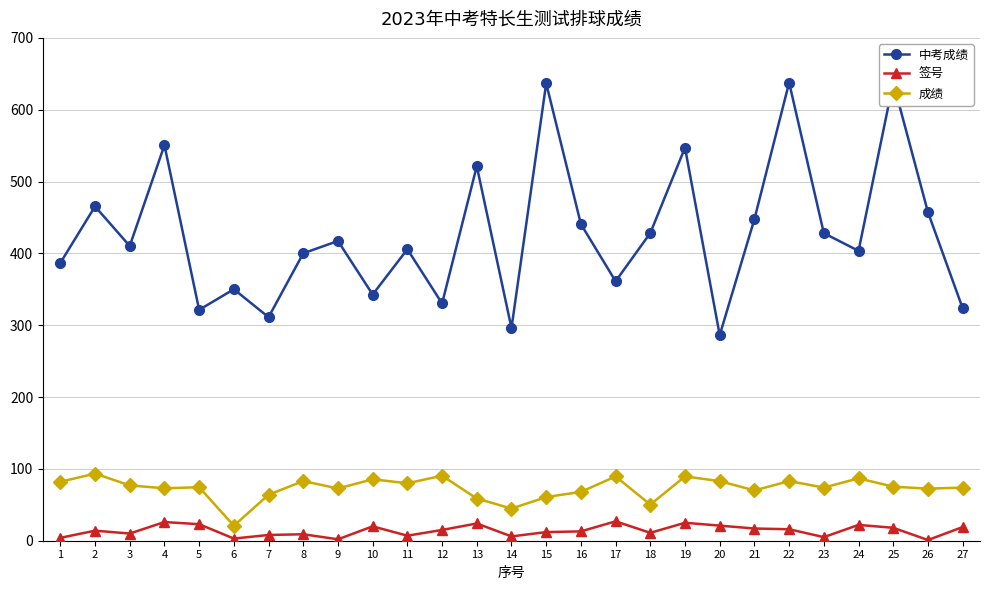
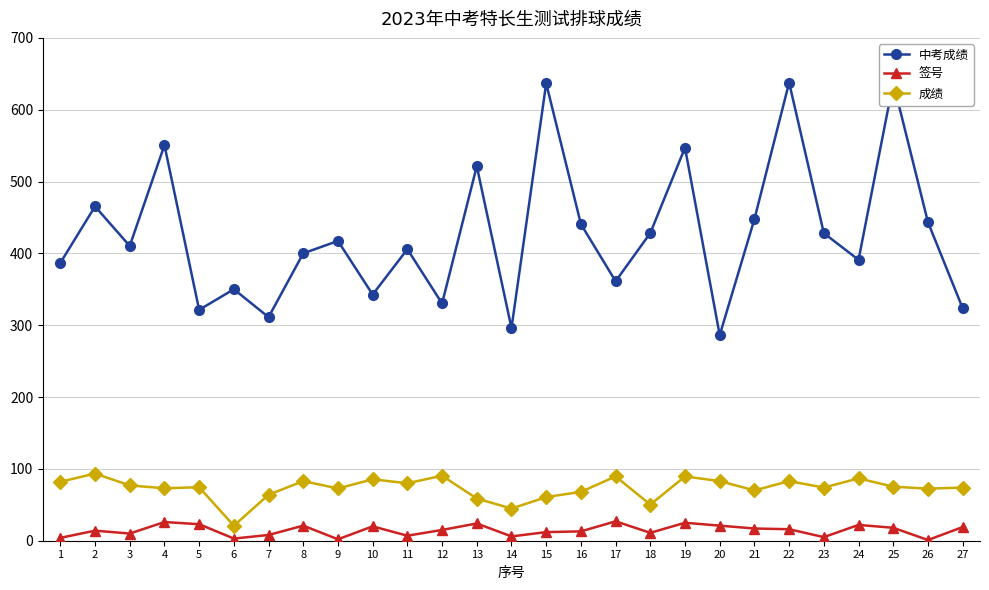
签号, 8: 10 -> 20
中考成绩, 24: 400 -> 390
中考成绩, 26: 460 -> 440
